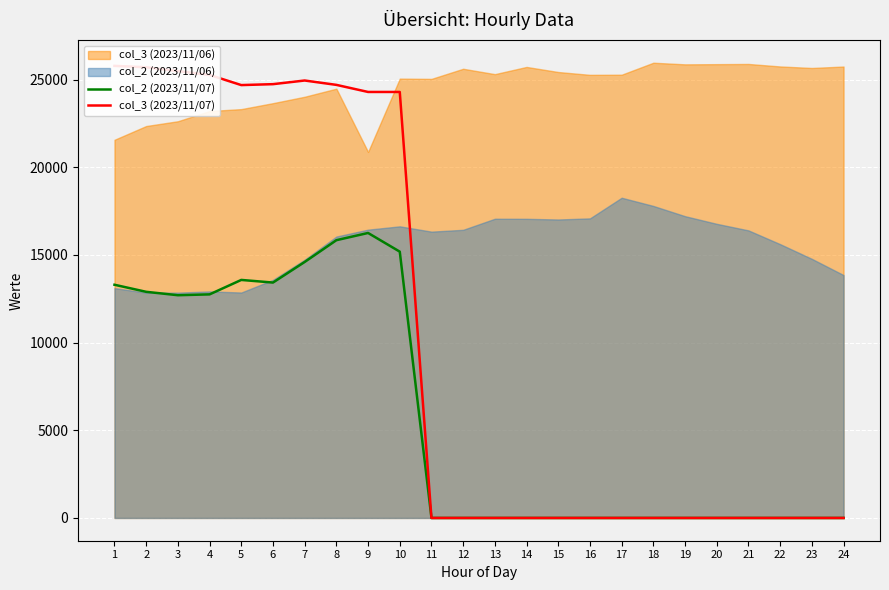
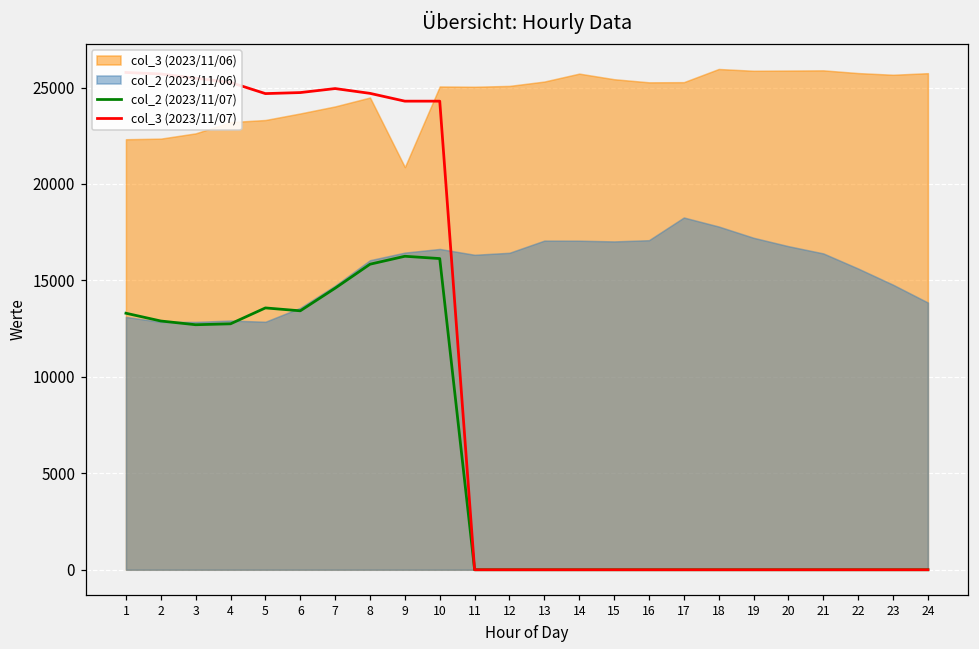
col_3 (2023/11/06), 1: 21600 -> 22300
col_2 (2023/11/07), 10: 15200 -> 16100
col_3 (2023/11/06), 12: 25600 -> 25100
